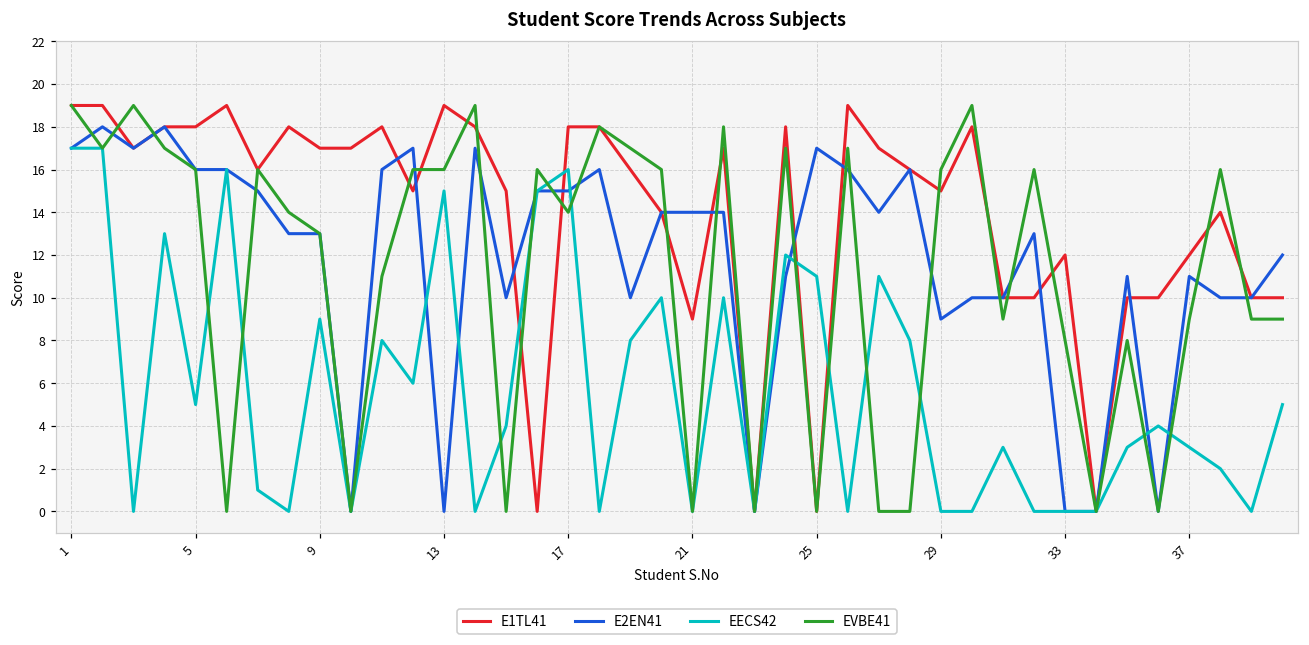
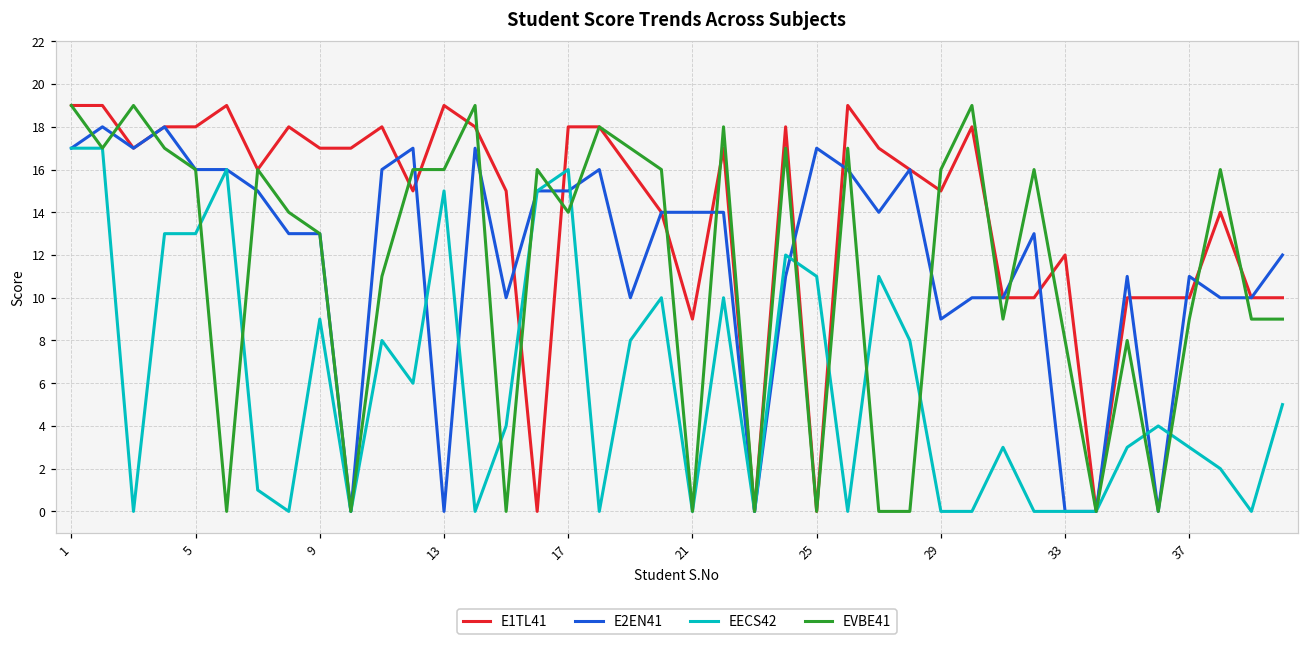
EECS42, 5: 5 -> 13
E1TL41, 37: 12 -> 10
